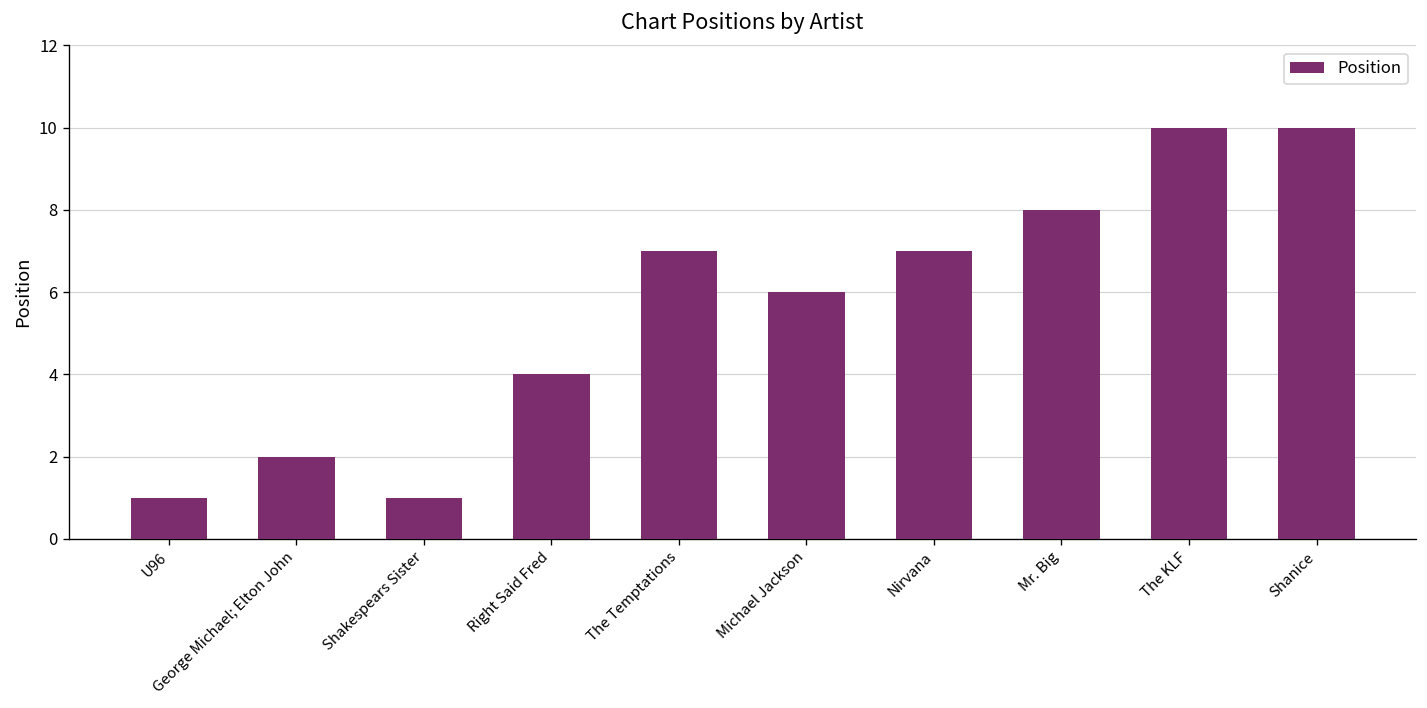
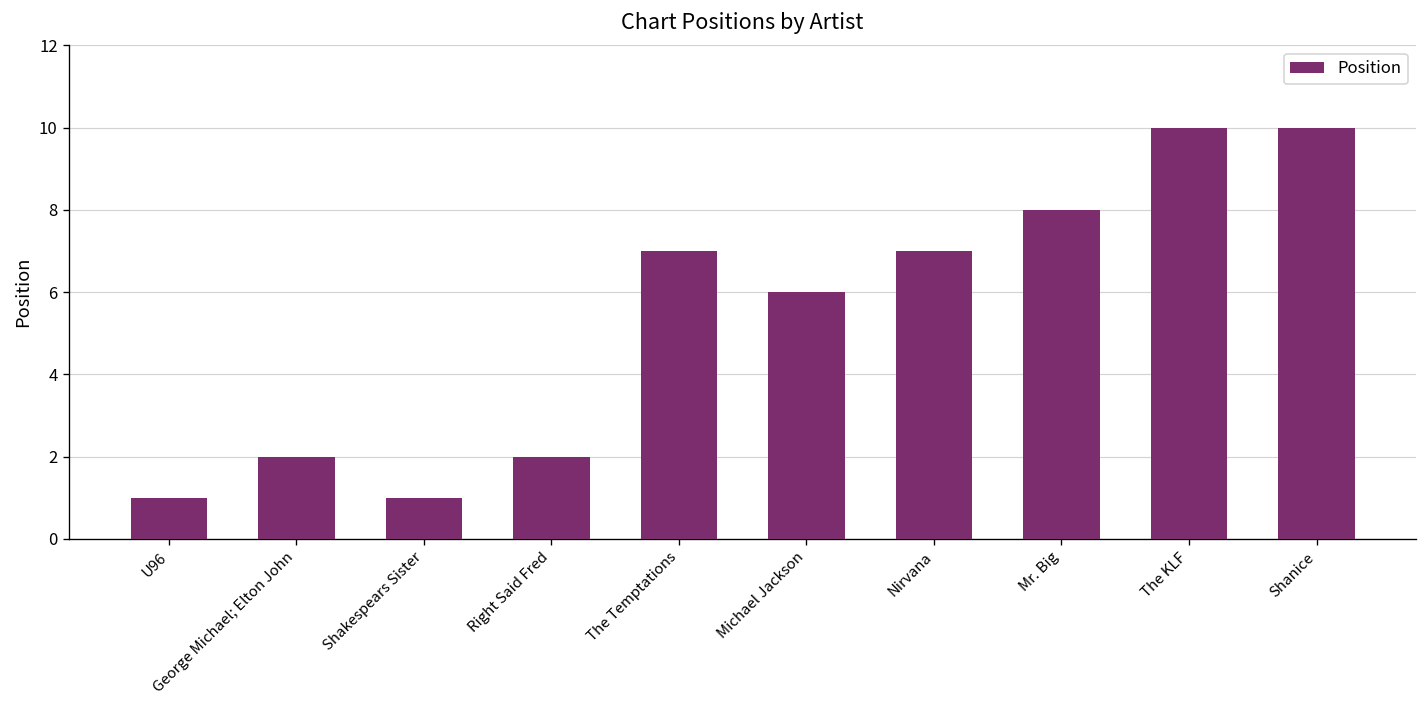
Right Said Fred: 4 -> 2
